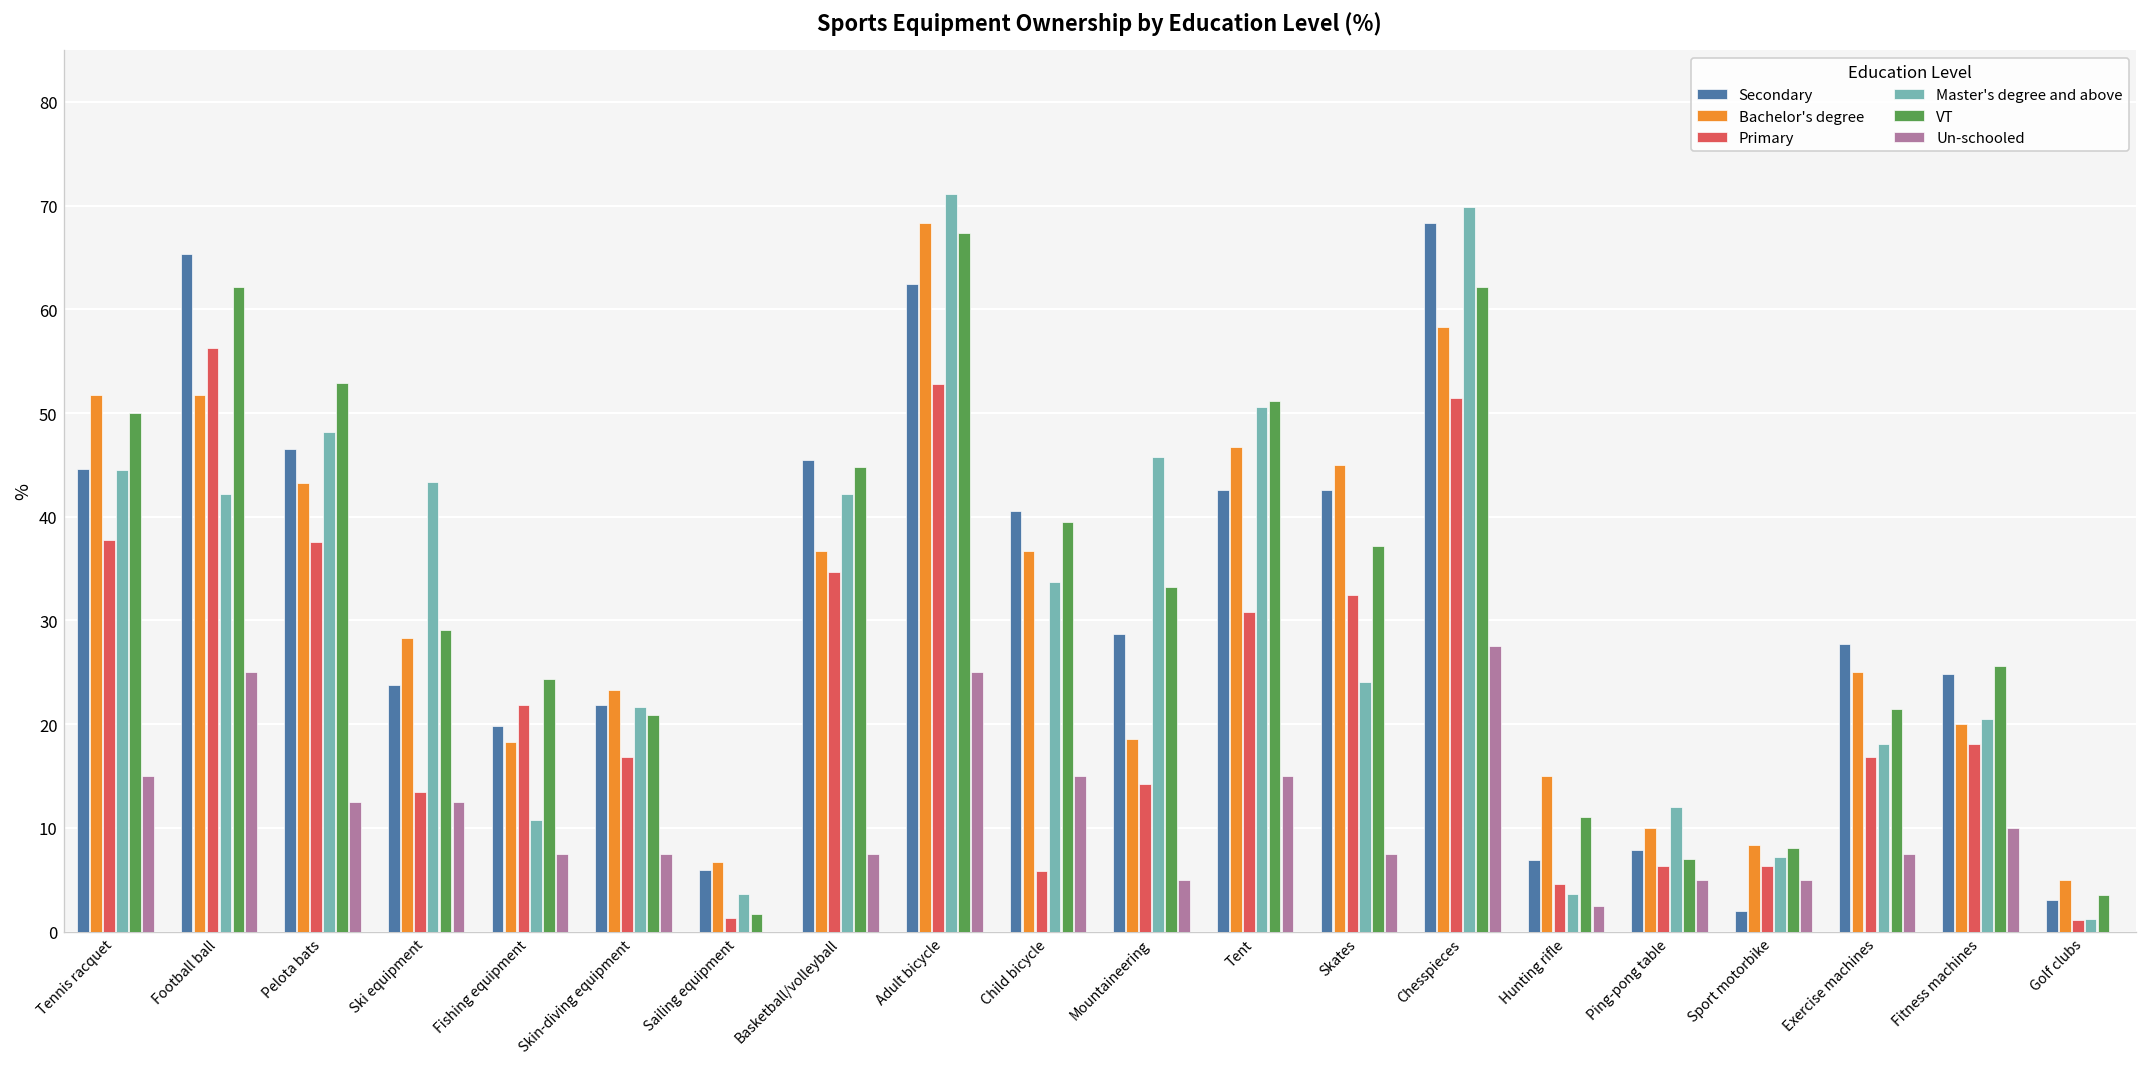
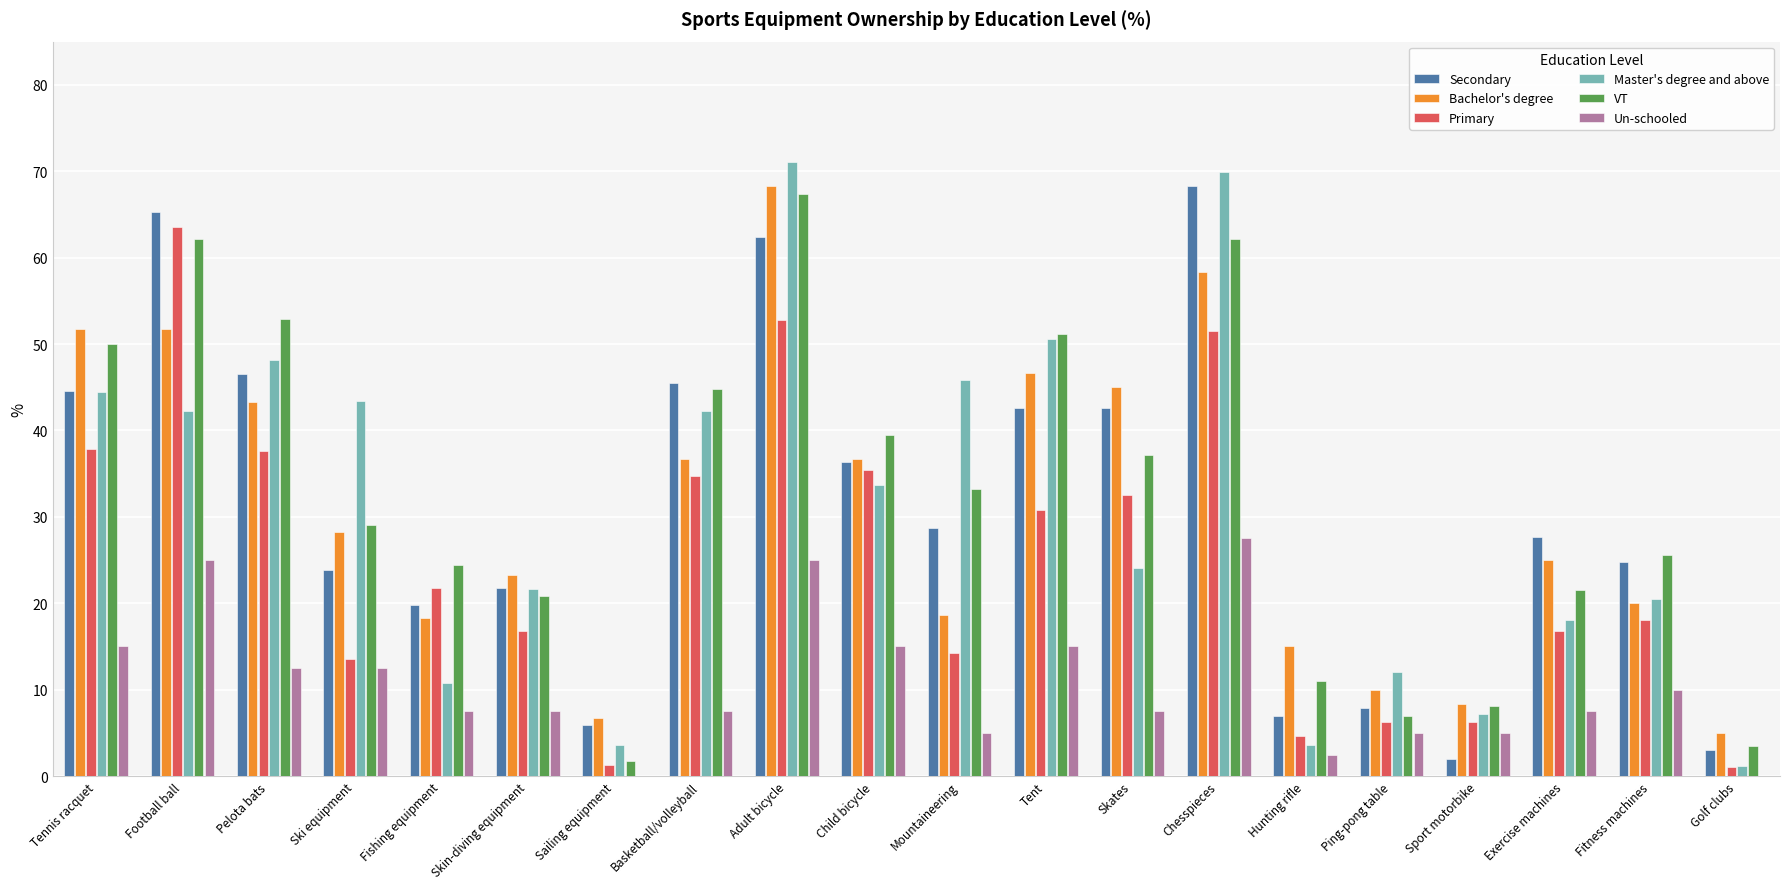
Primary, Football ball: 56 -> 64
Secondary, Child bicycle: 41 -> 36
Primary, Child bicycle: 6 -> 35
